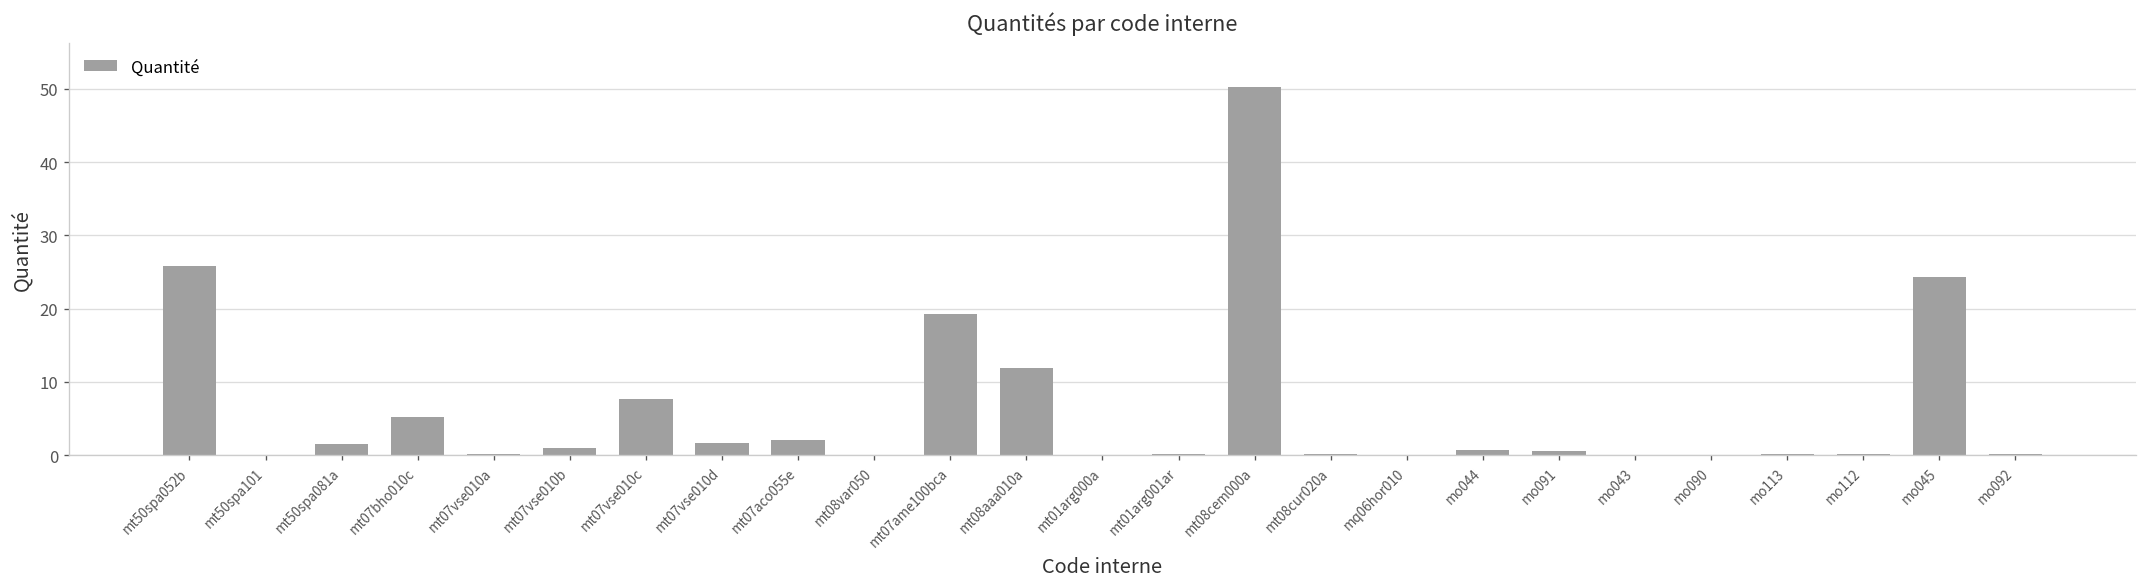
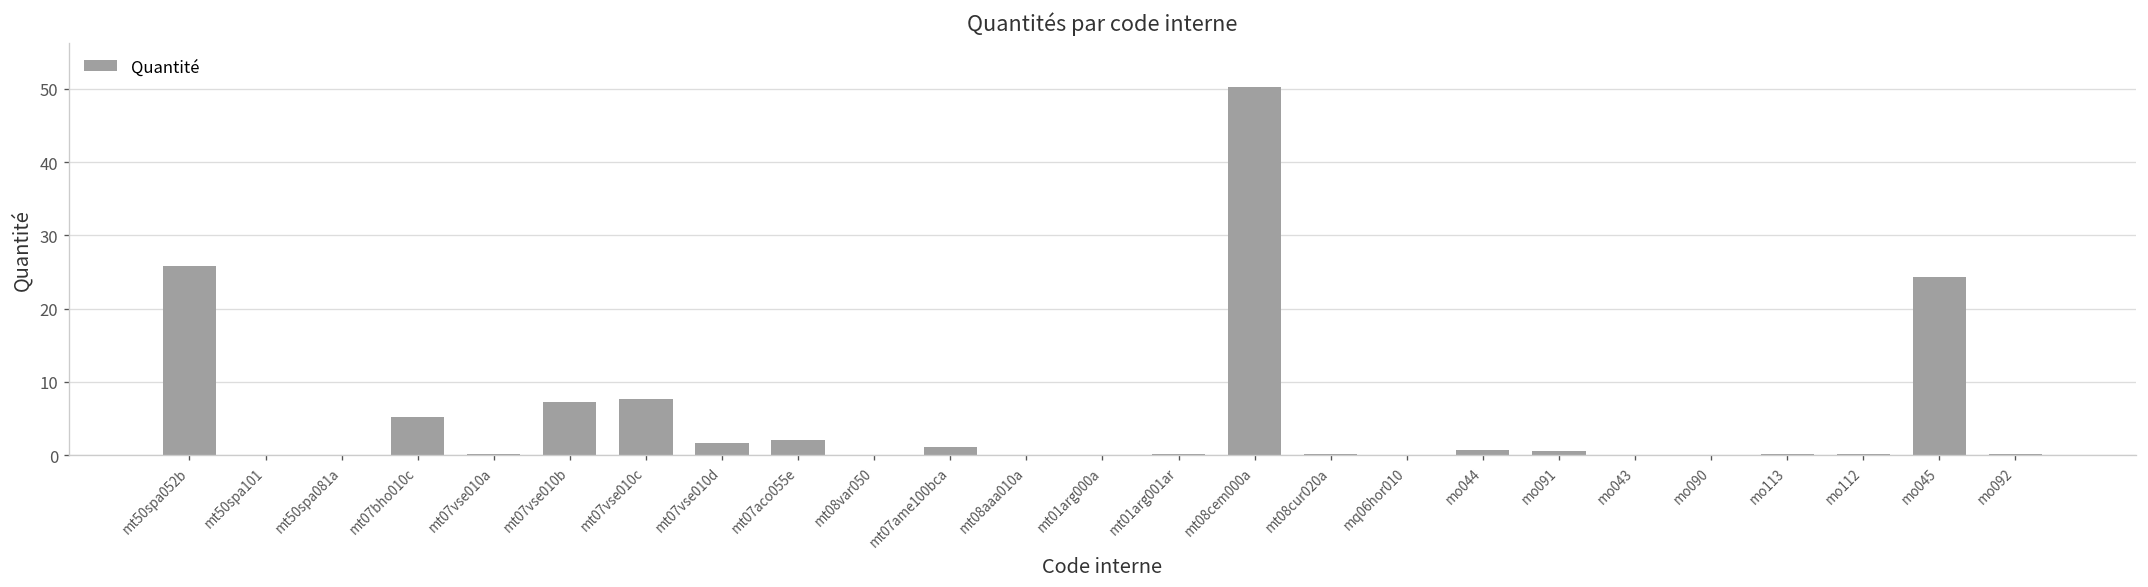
mt50spa081a: 2 -> 0
mt07vse010b: 1 -> 7
mt07ame100bca: 19 -> 1
mt08aaa010a: 12 -> 0
